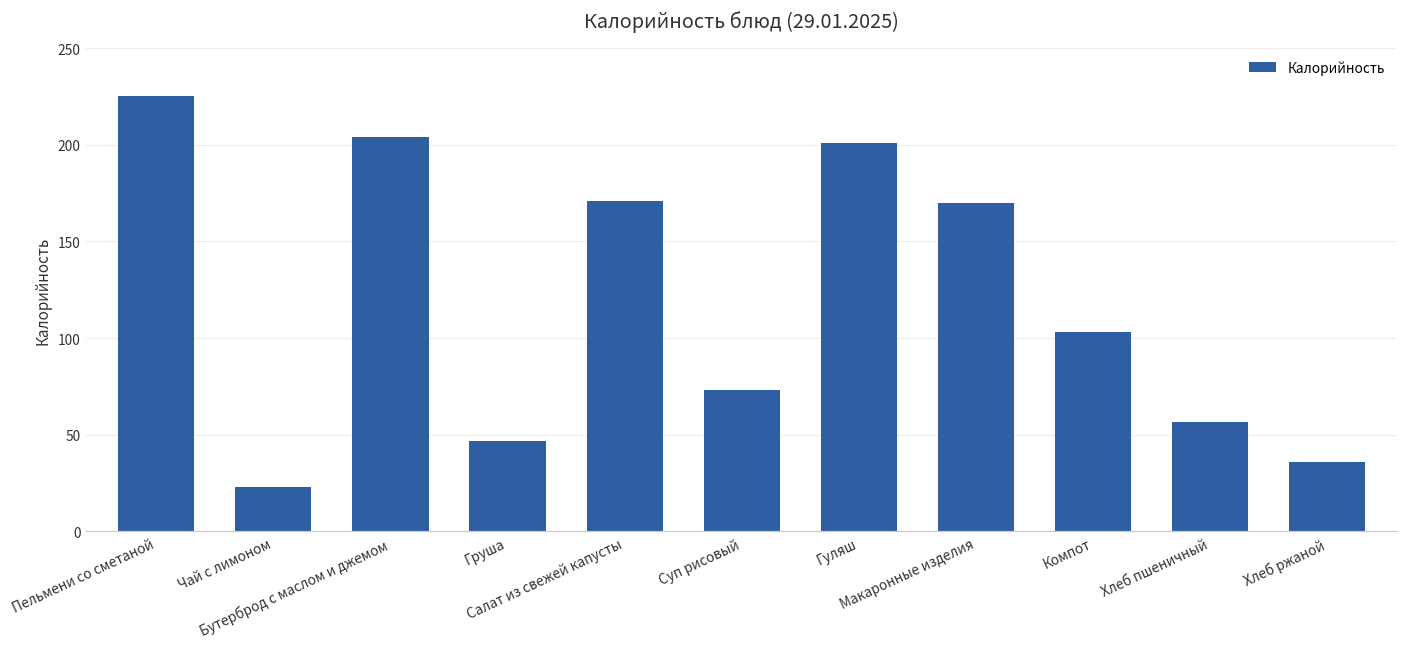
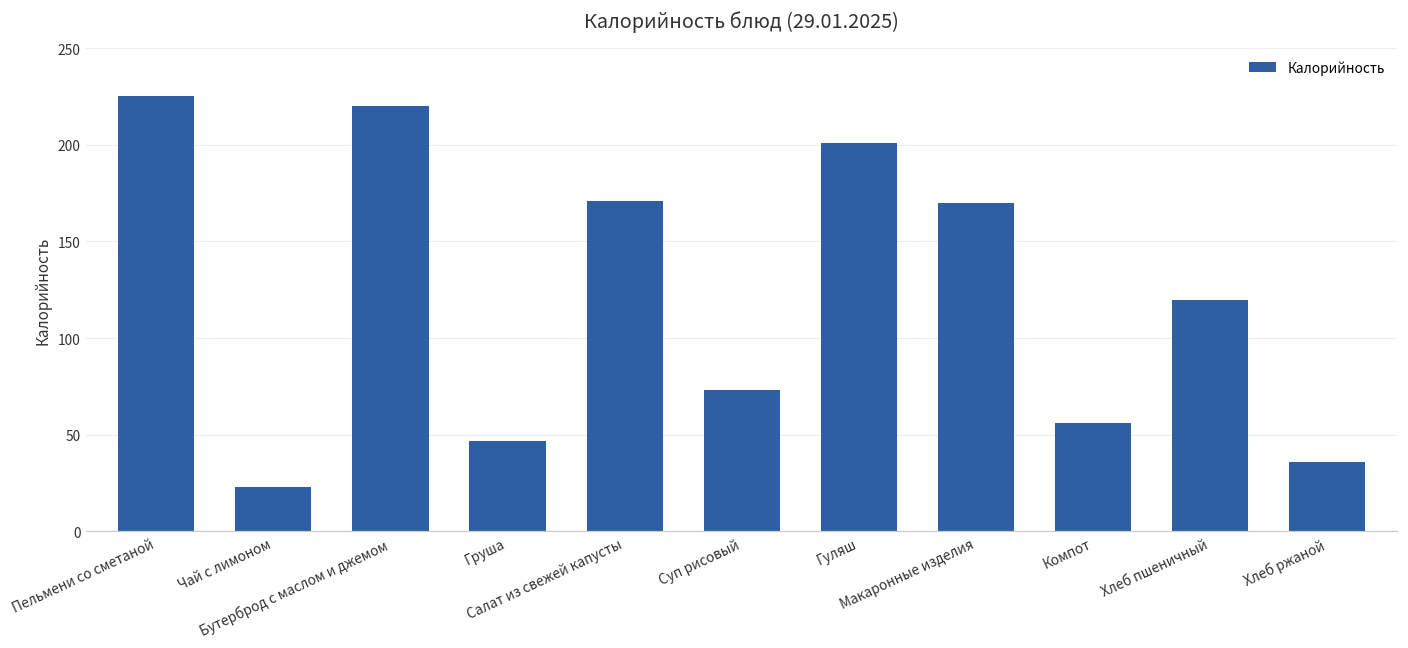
Бутерброд с маслом и джемом: 204 -> 220
Компот: 103 -> 56
Хлеб пшеничный: 57 -> 120
